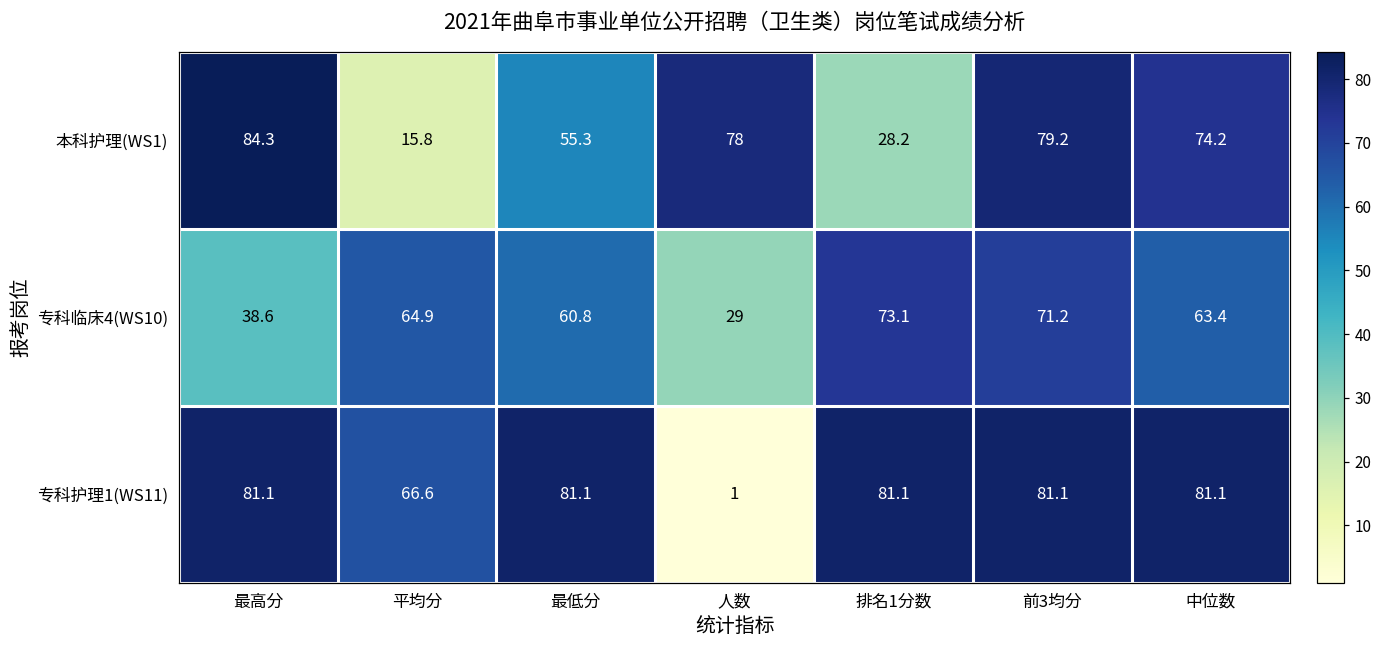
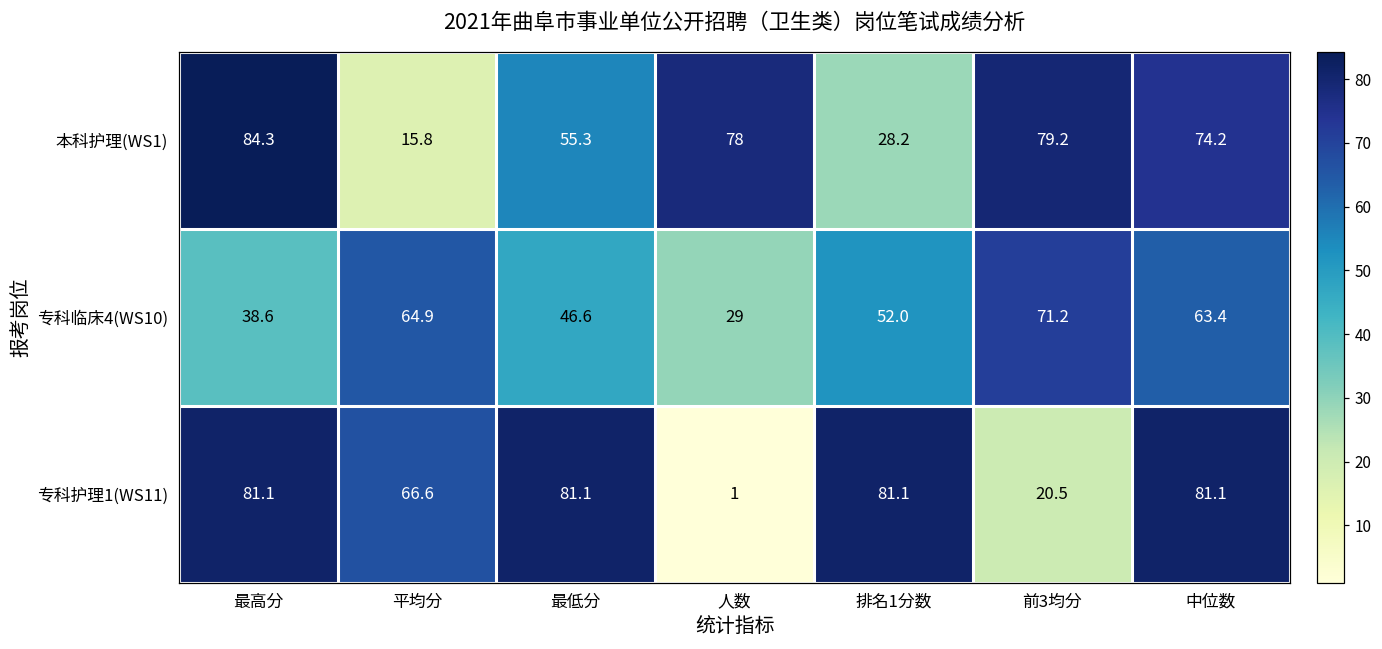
专科临床4(WS10), 最低分: 60.8 -> 46.6
专科临床4(WS10), 排名1分数: 73.1 -> 52.0
专科护理1(WS11), 前3均分: 81.1 -> 20.5
